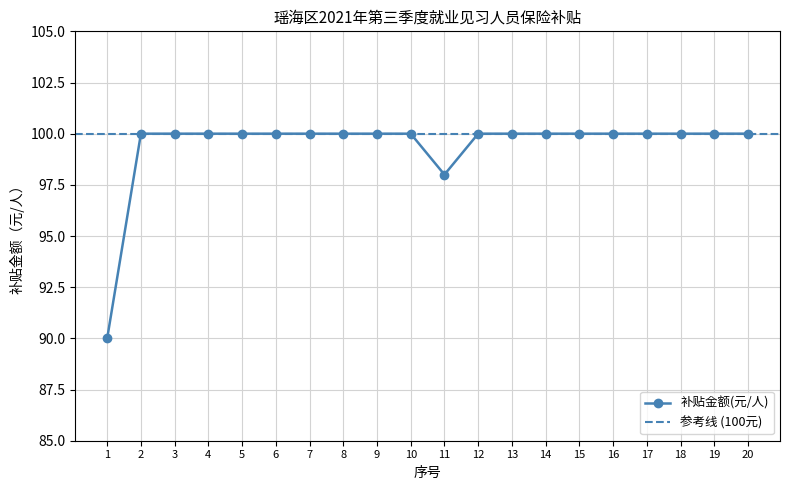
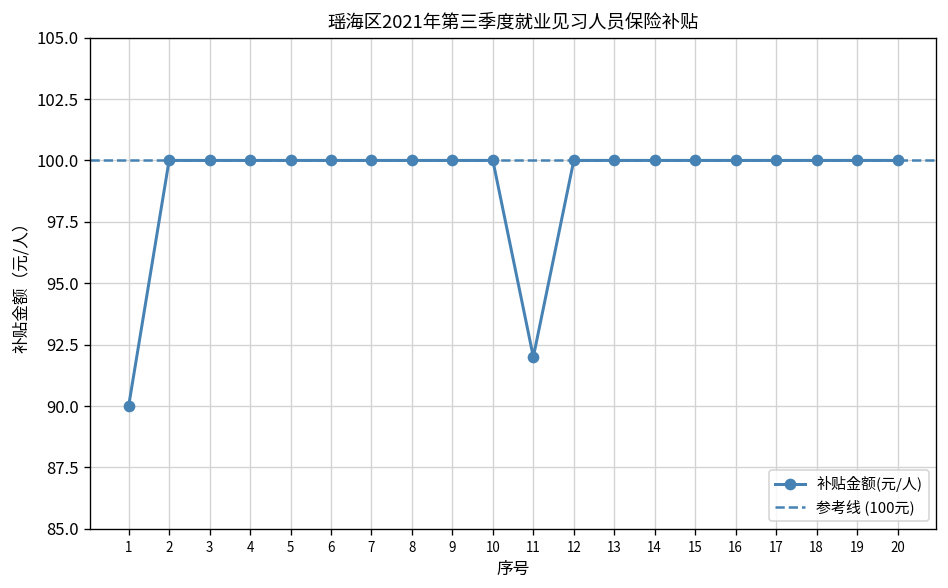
11: 98 -> 92
